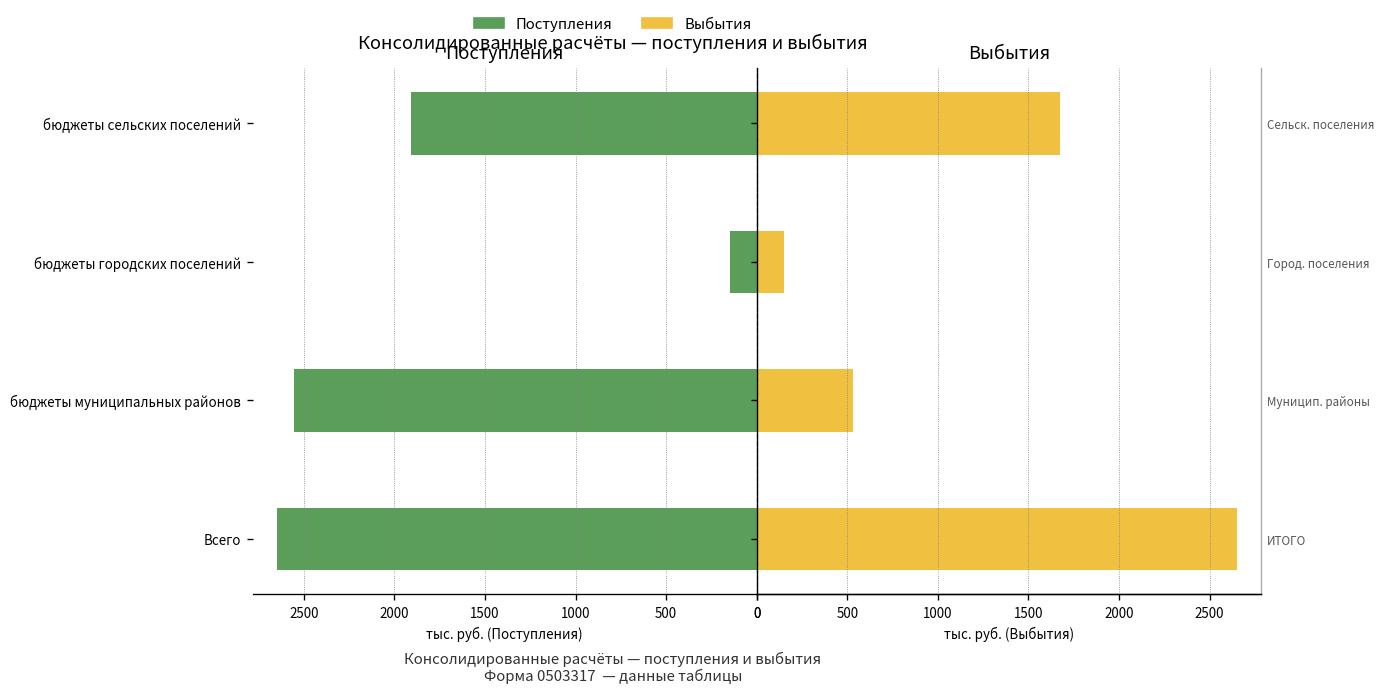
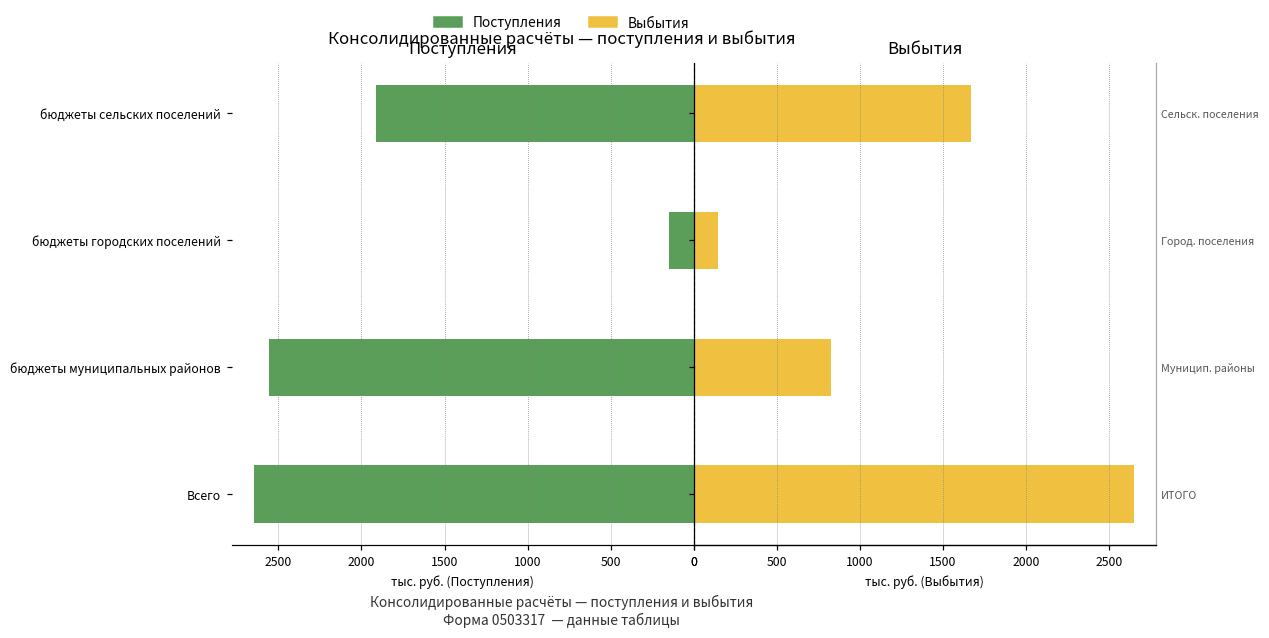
Выбытия, Муницип. районы: 530 -> 830
